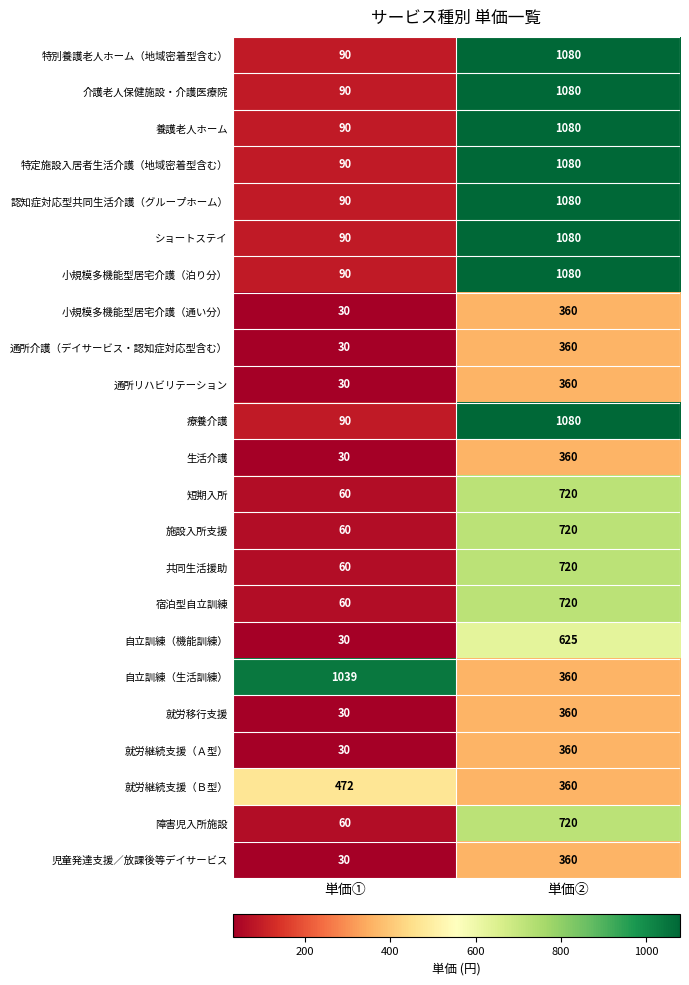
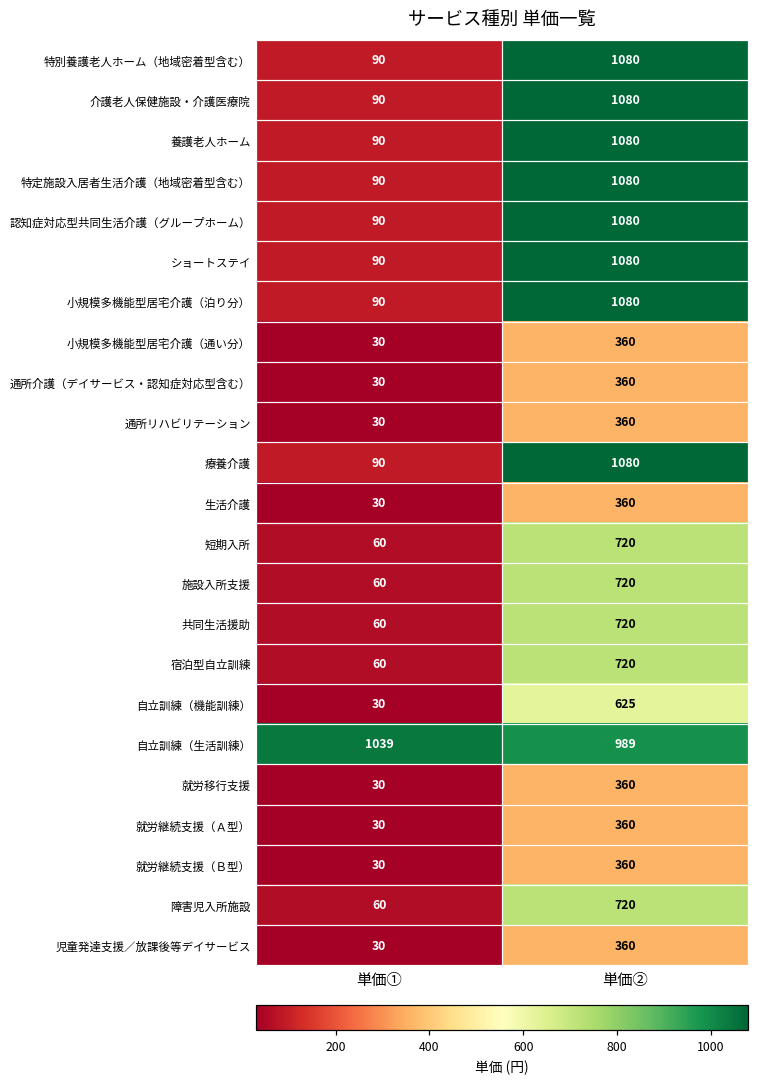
自立訓練（生活訓練）, 単価②: 360 -> 989
就労継続支援（Ｂ型）, 単価①: 472 -> 30
